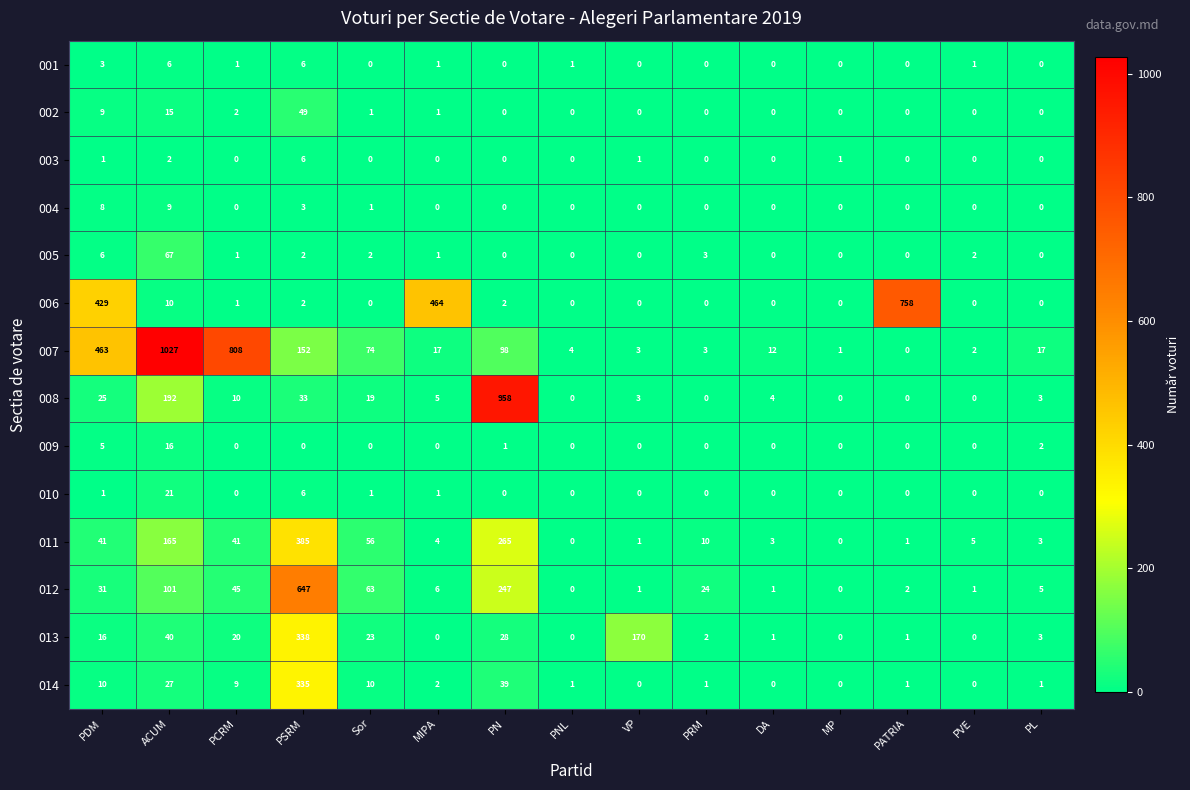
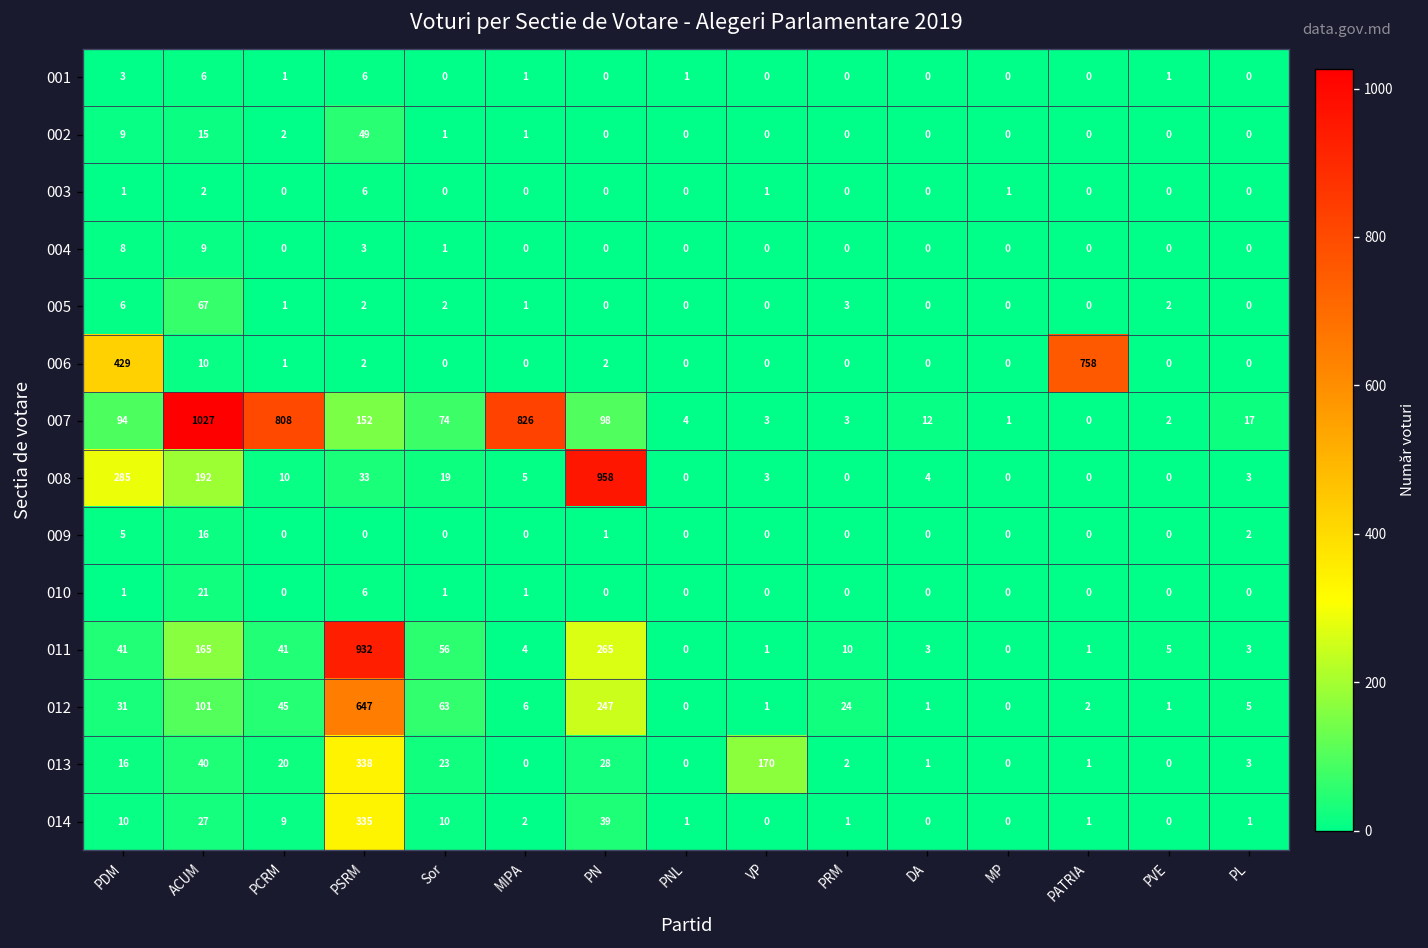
006, MIPA: 464 -> 0
007, PDM: 463 -> 94
007, MIPA: 17 -> 826
008, PDM: 25 -> 285
011, PSRM: 385 -> 932
